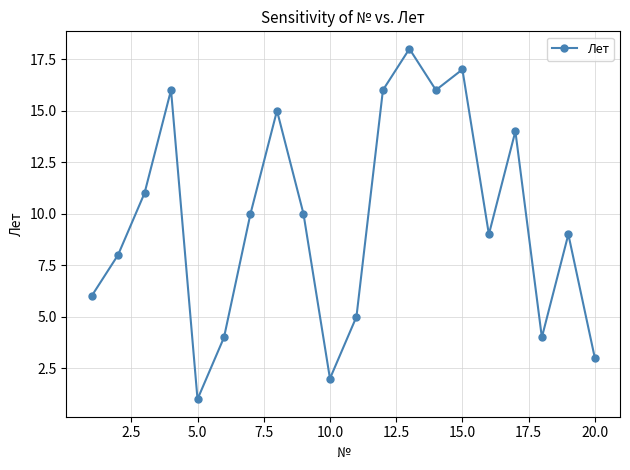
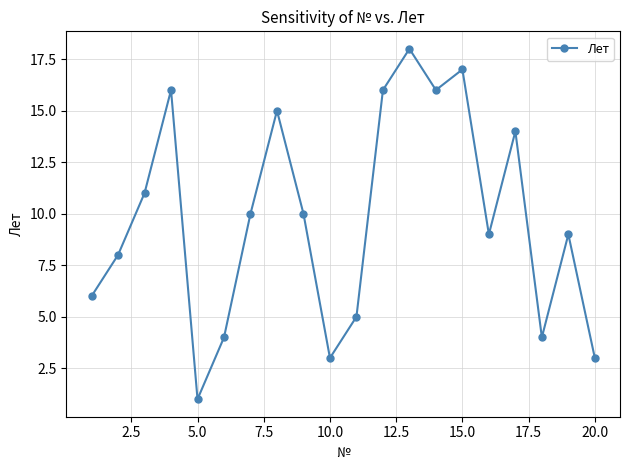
10.0: 2 -> 3
